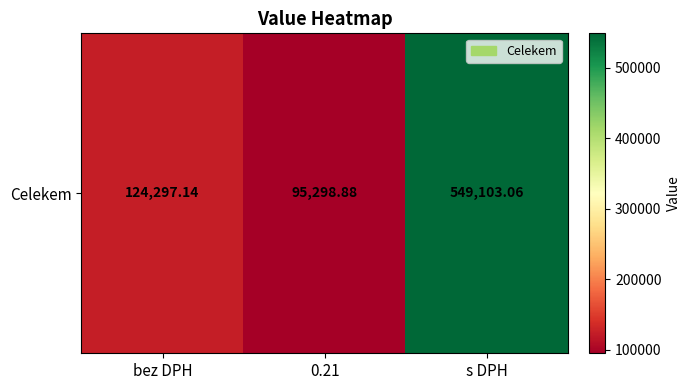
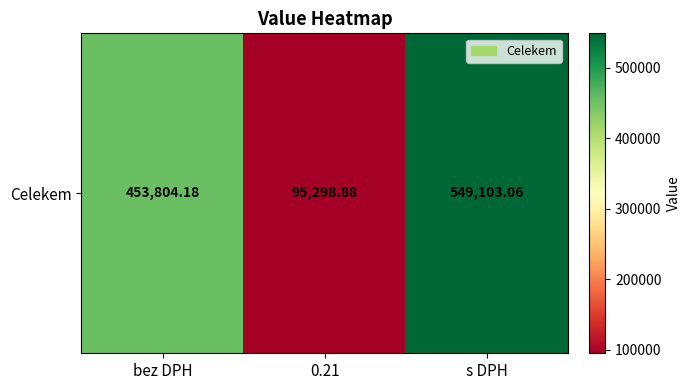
Celekem, bez DPH: 124,297.14 -> 453,804.18
